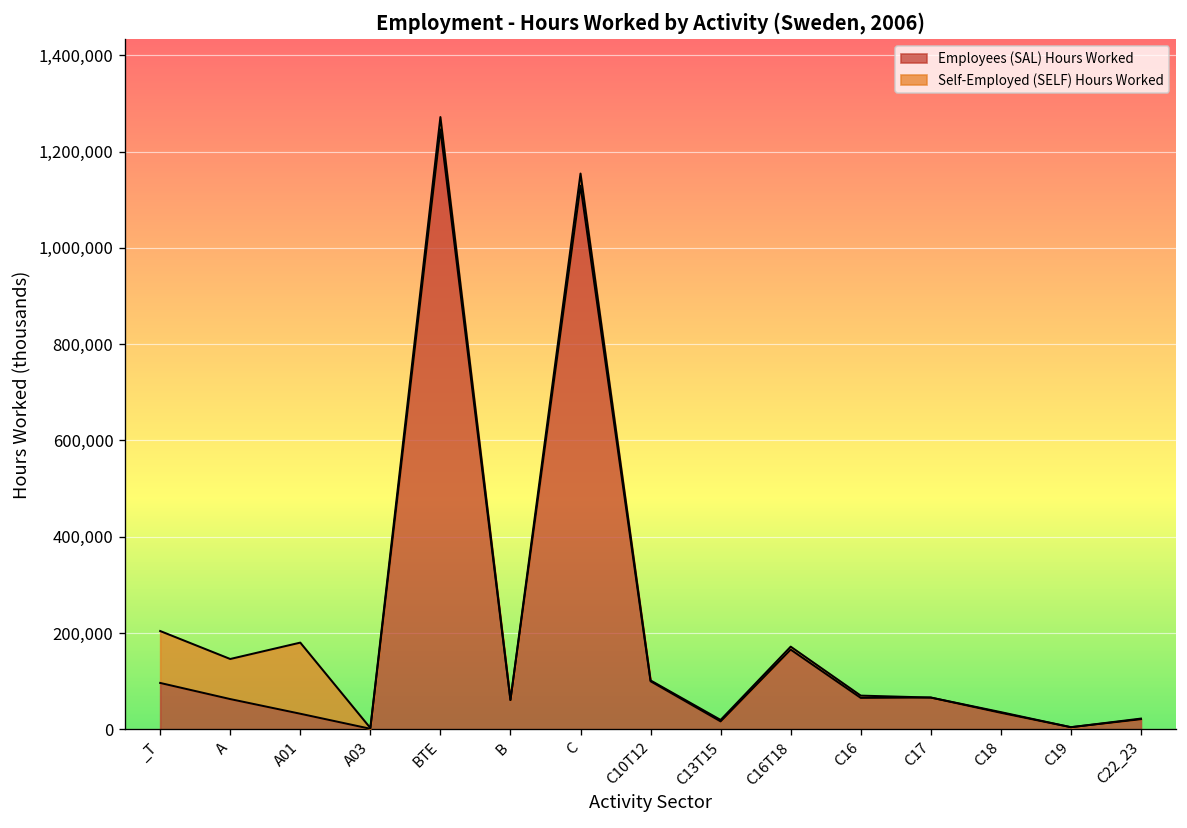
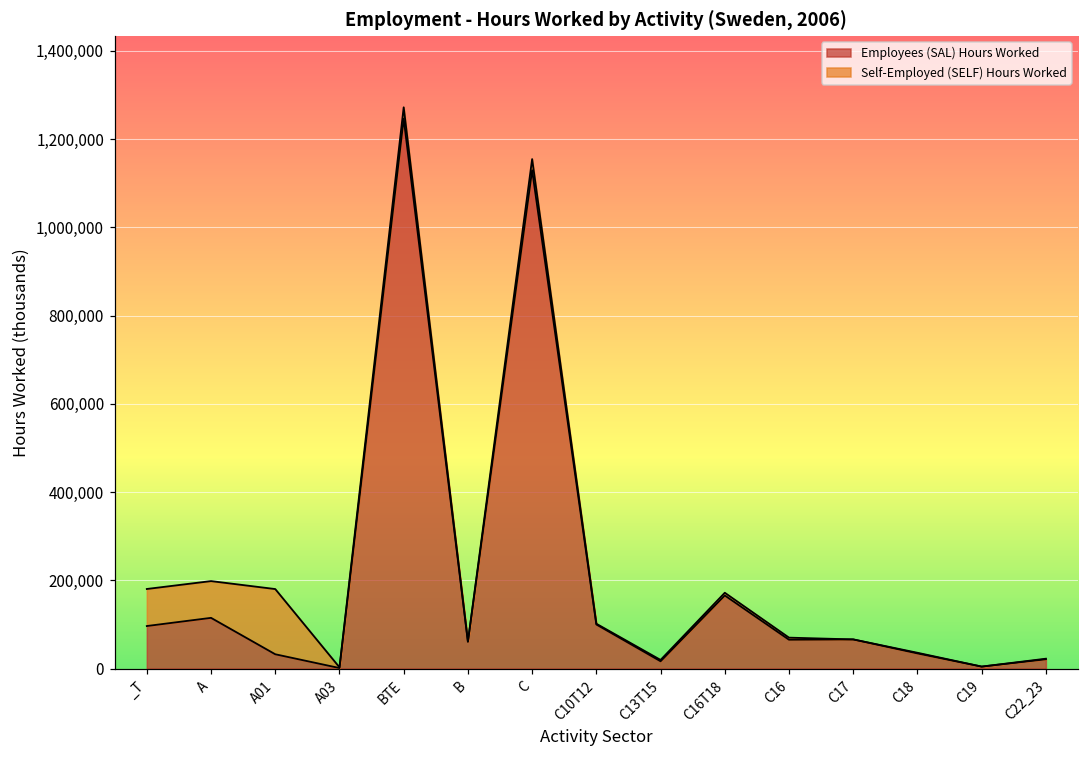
Self-Employed (SELF) Hours Worked, _T: 110,000 -> 80,000
Employees (SAL) Hours Worked, A: 60,000 -> 110,000
